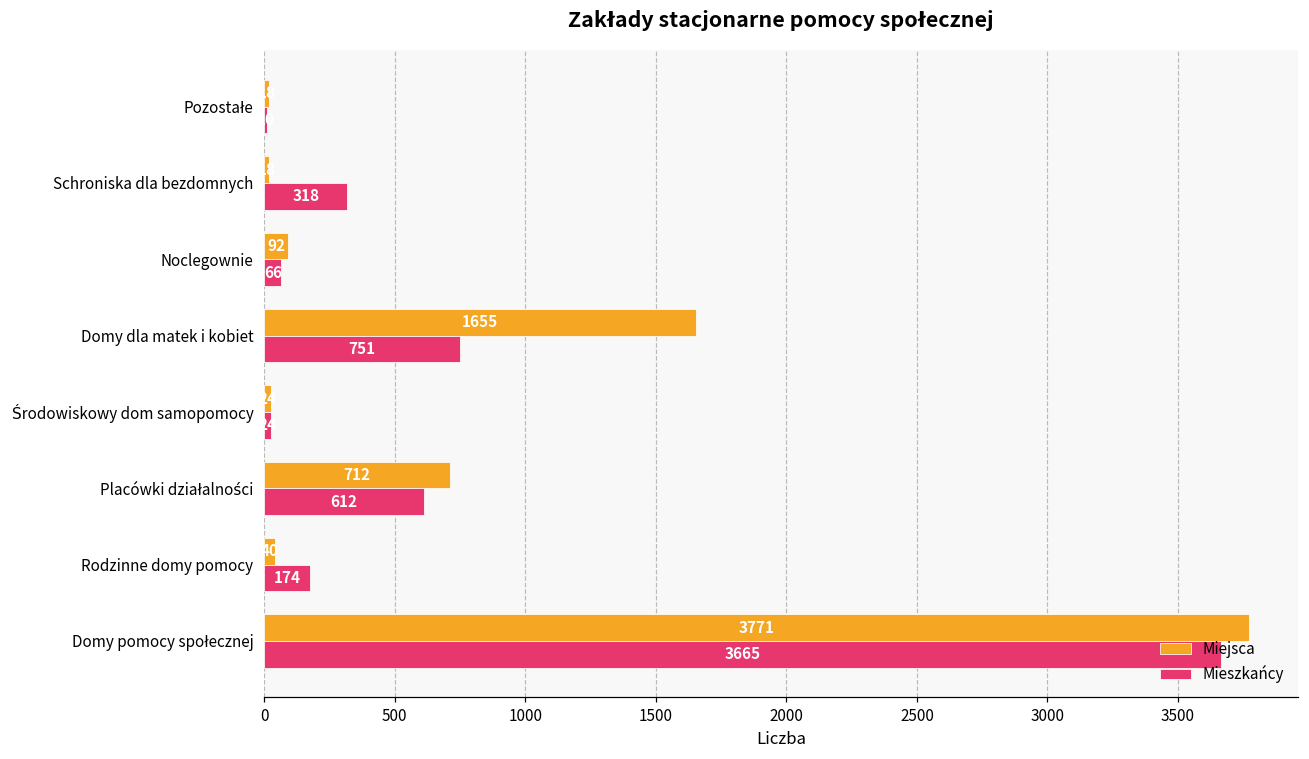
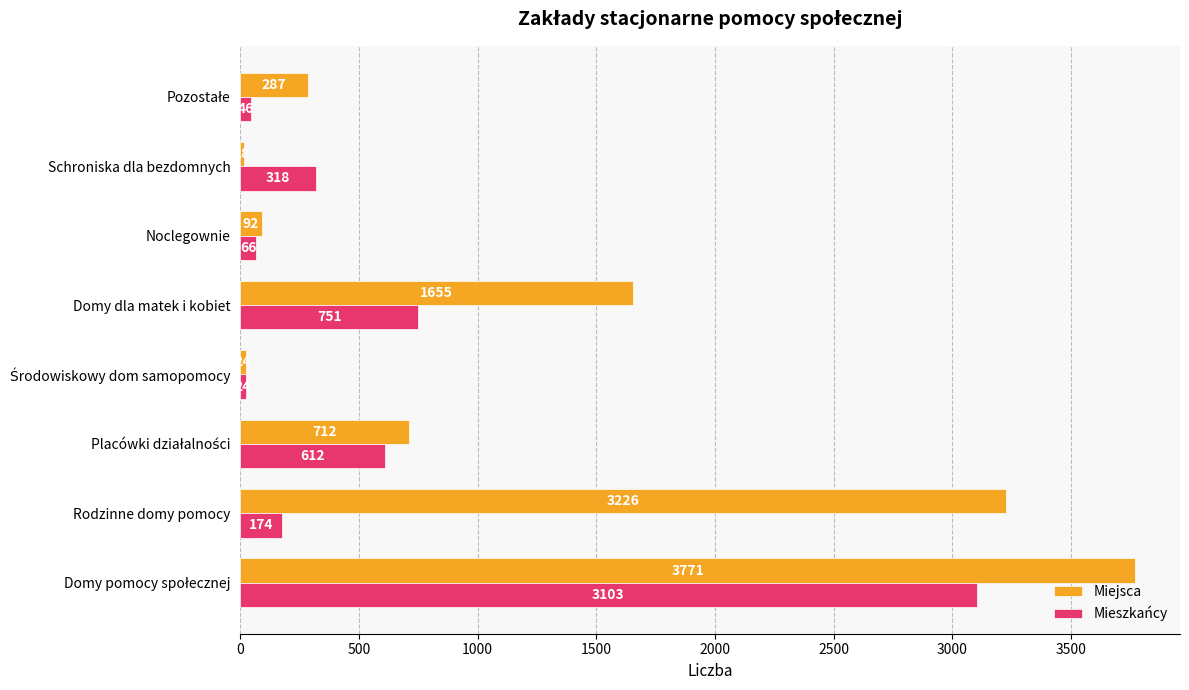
Miejsca, Pozostałe: 20 -> 290
Mieszkańcy, Pozostałe: 10 -> 50
Miejsca, Rodzinne domy pomocy: 40 -> 3230
Mieszkańcy, Domy pomocy społecznej: 3665 -> 3103
